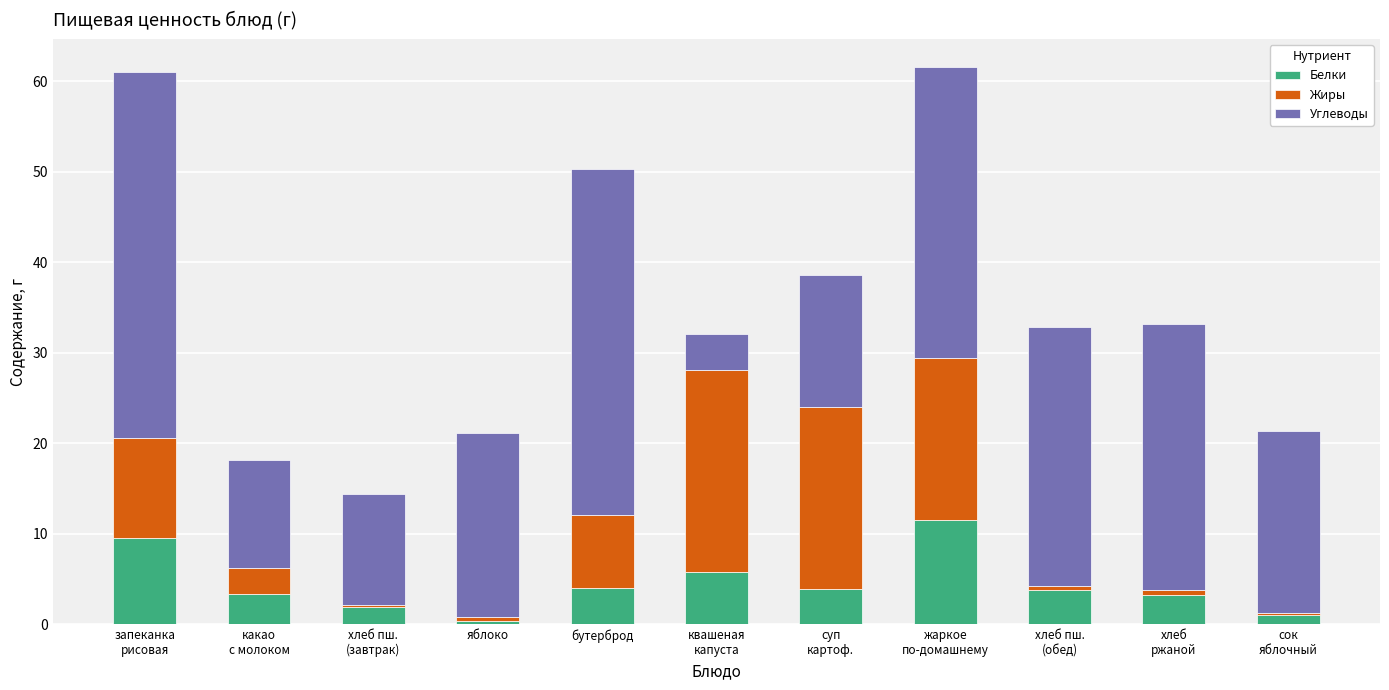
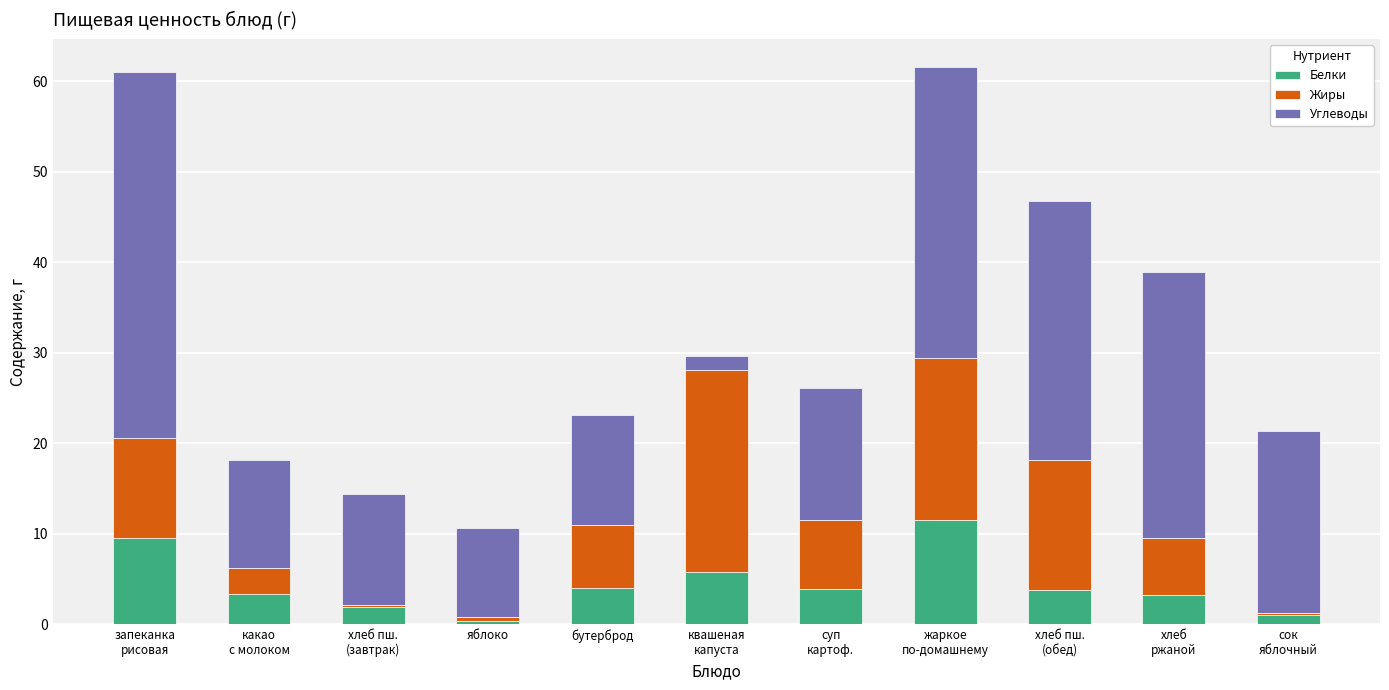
Углеводы, яблоко: 20 -> 10
Жиры, бутерброд: 8 -> 7
Углеводы, бутерброд: 38 -> 12
Углеводы, квашеная капуста: 4 -> 2
Жиры, суп картоф.: 20 -> 8
Жиры, хлеб пш. (обед): 0 -> 14
Жиры, хлеб ржаной: 1 -> 6
